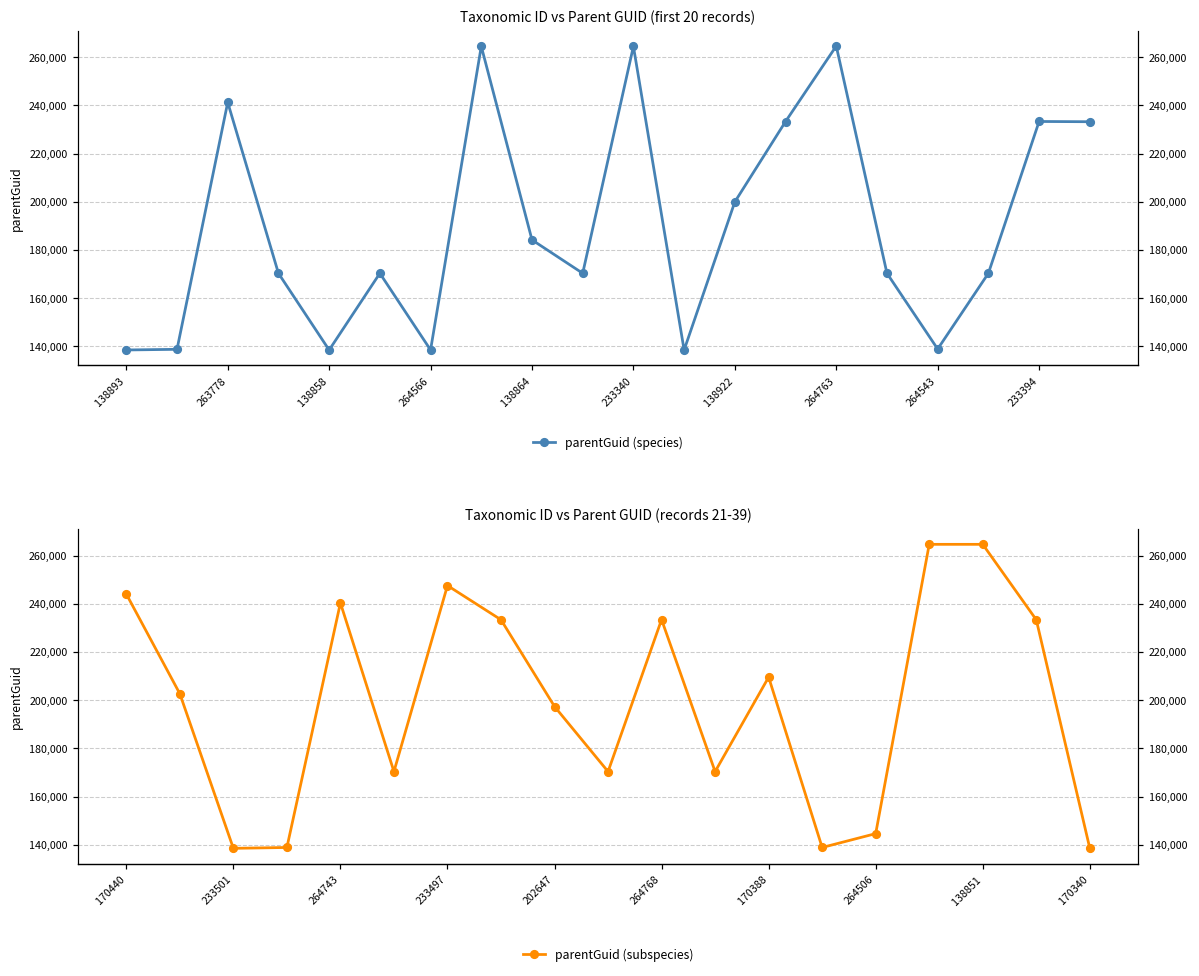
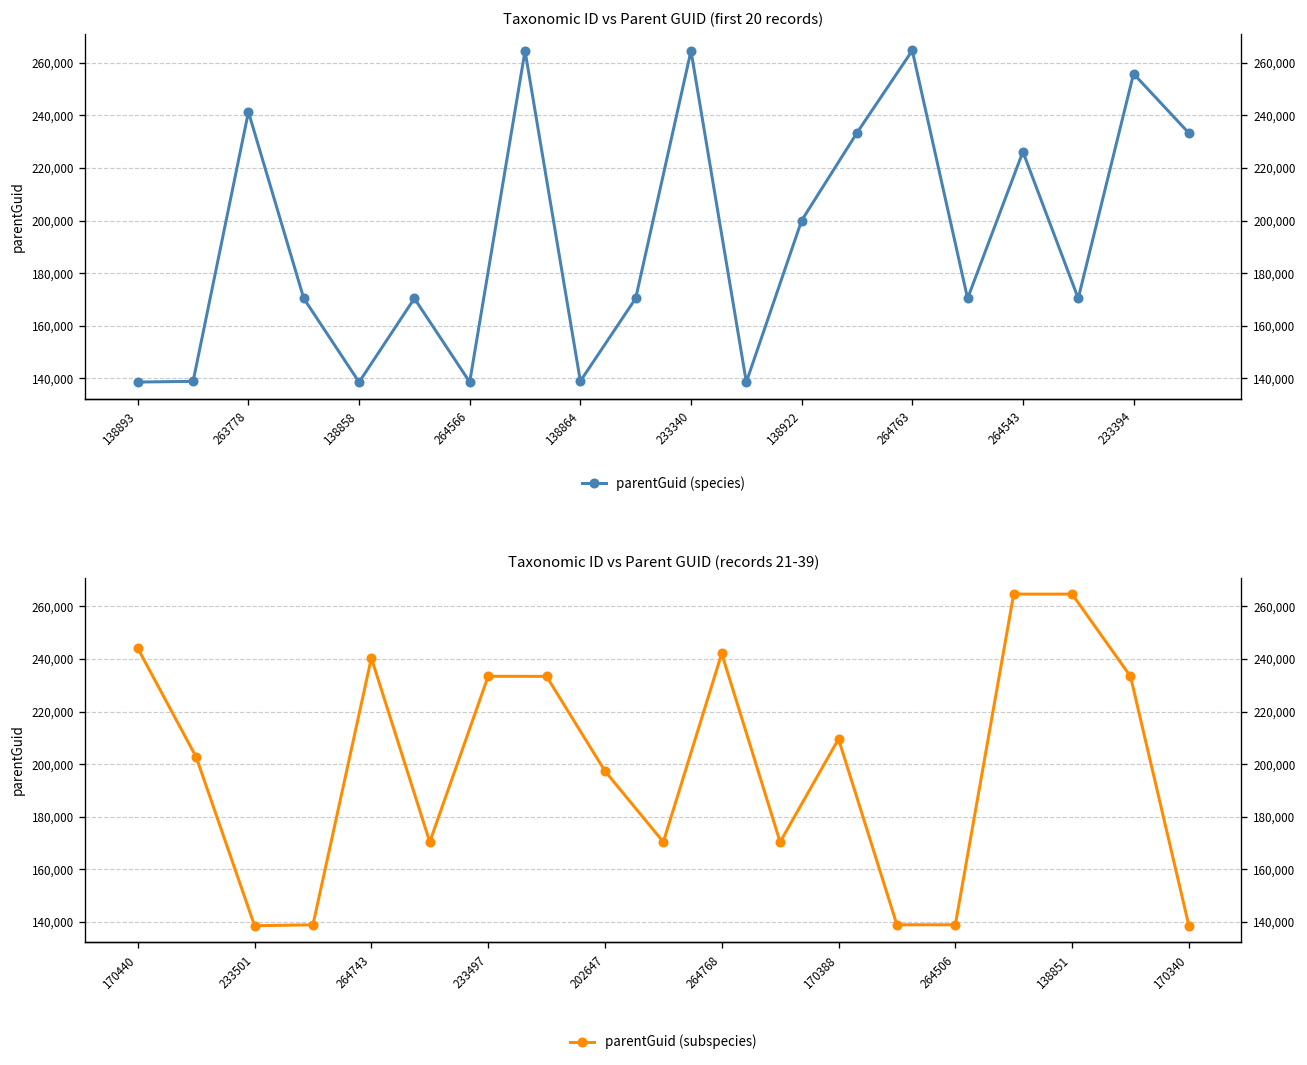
Taxonomic ID vs Parent GUID (first 20 records), 138864: 184,000 -> 139,000
Taxonomic ID vs Parent GUID (first 20 records), 264543: 139,000 -> 226,000
Taxonomic ID vs Parent GUID (first 20 records), 233394: 233,000 -> 256,000
Taxonomic ID vs Parent GUID (records 21-39), 233497: 248,000 -> 233,000
Taxonomic ID vs Parent GUID (records 21-39), 264768: 233,000 -> 242,000
Taxonomic ID vs Parent GUID (records 21-39), 264506: 145,000 -> 139,000
